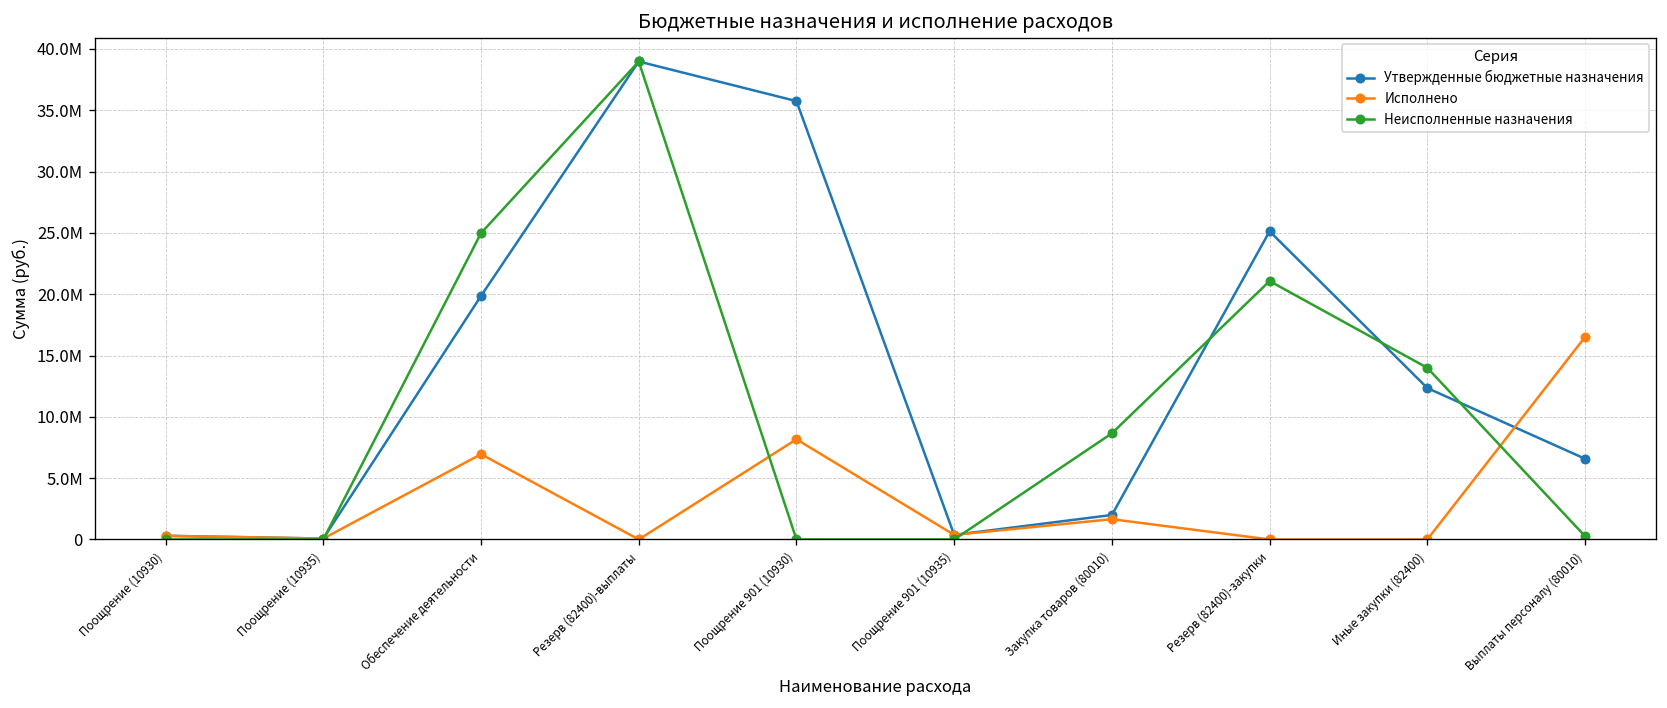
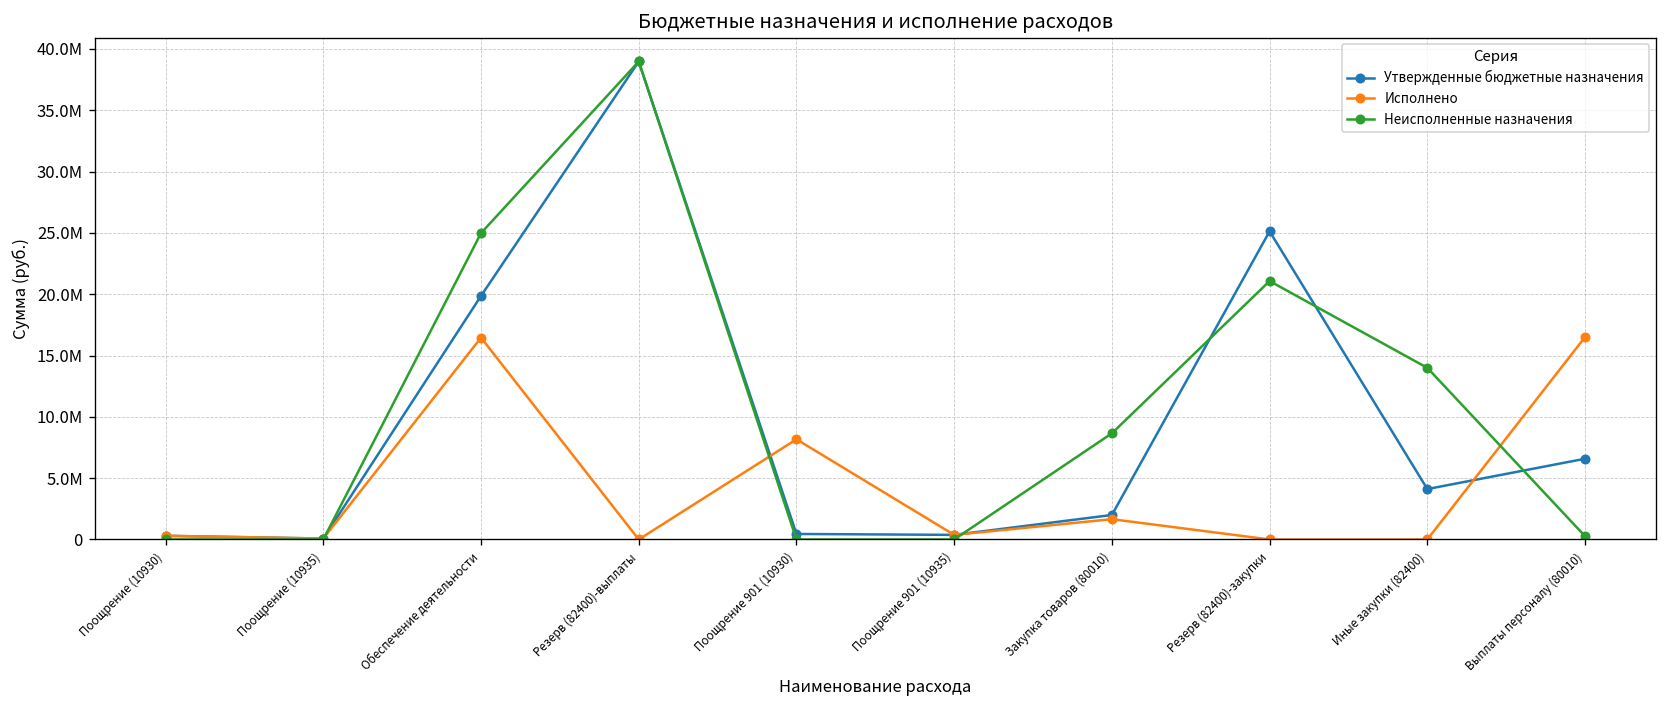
Исполнено, Обеспечение деятельности: 7000000 -> 16500000
Утвержденные бюджетные назначения, Поощрение 901 (10930): 35700000 -> 400000
Утвержденные бюджетные назначения, Иные закупки (82400): 12300000 -> 4100000
